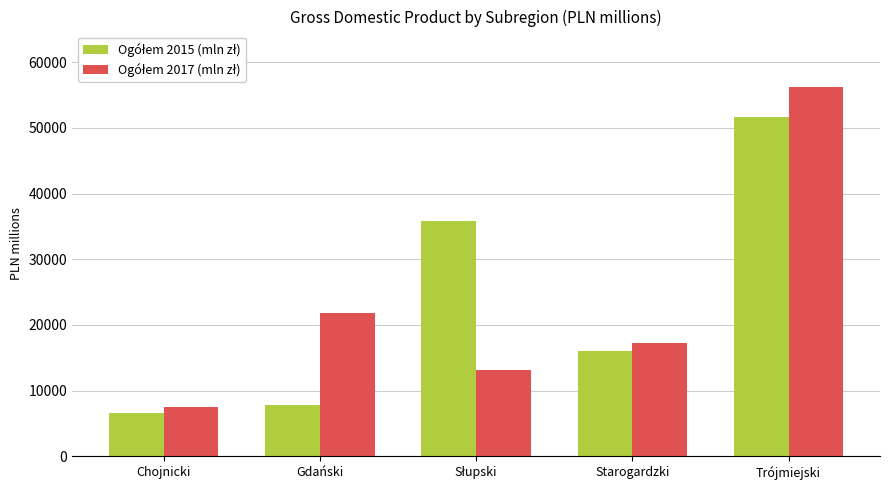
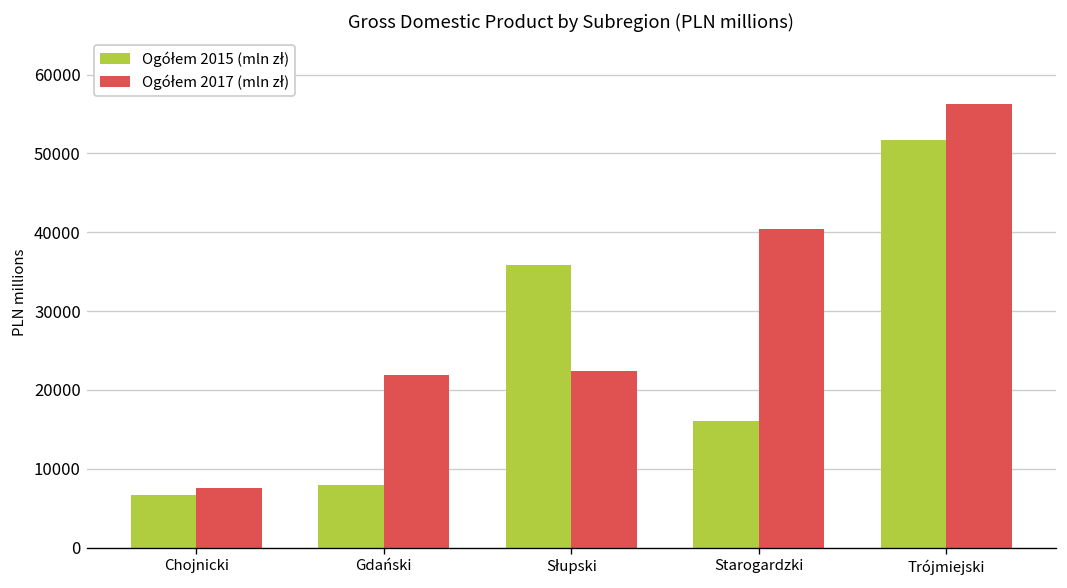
Ogółem 2017 (mln zł), Słupski: 13000 -> 22000
Ogółem 2017 (mln zł), Starogardzki: 17000 -> 40000
